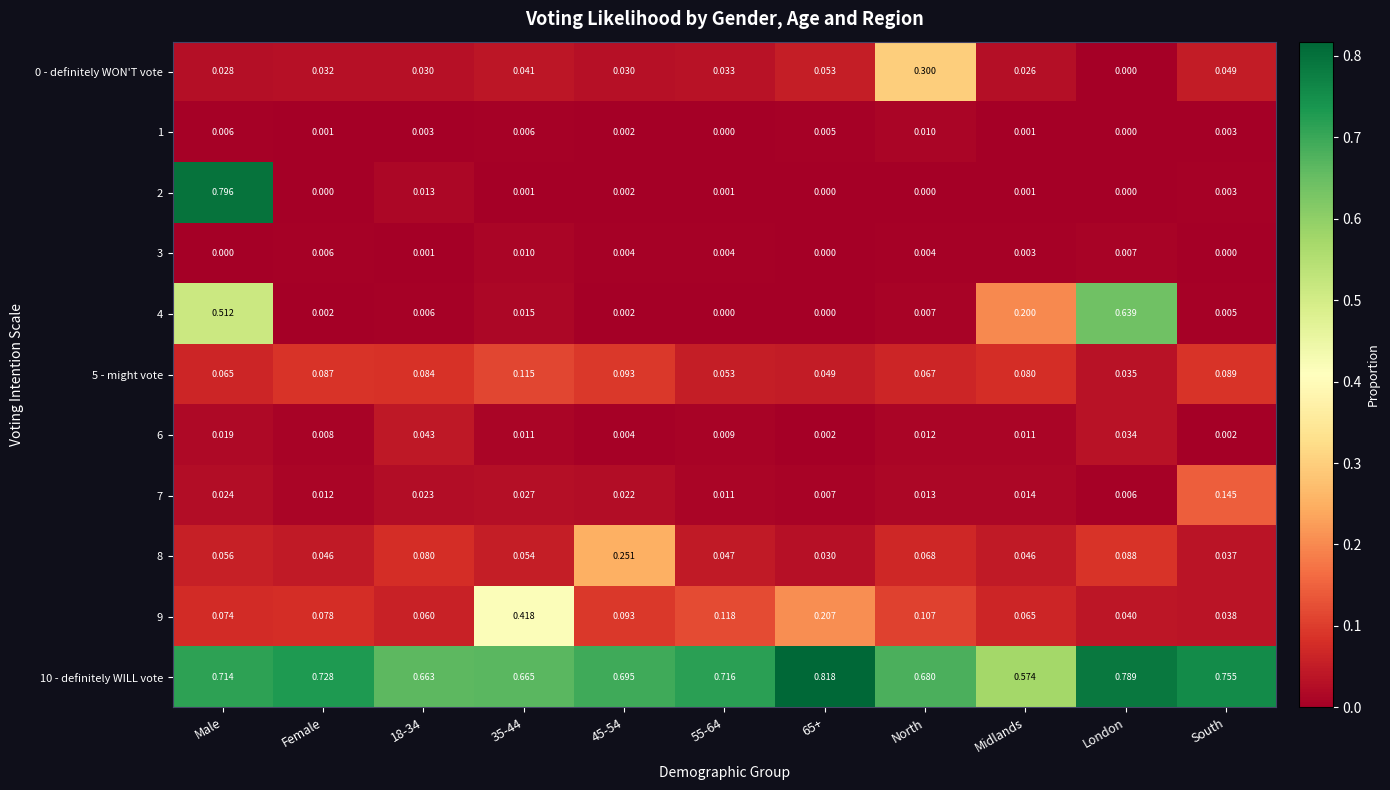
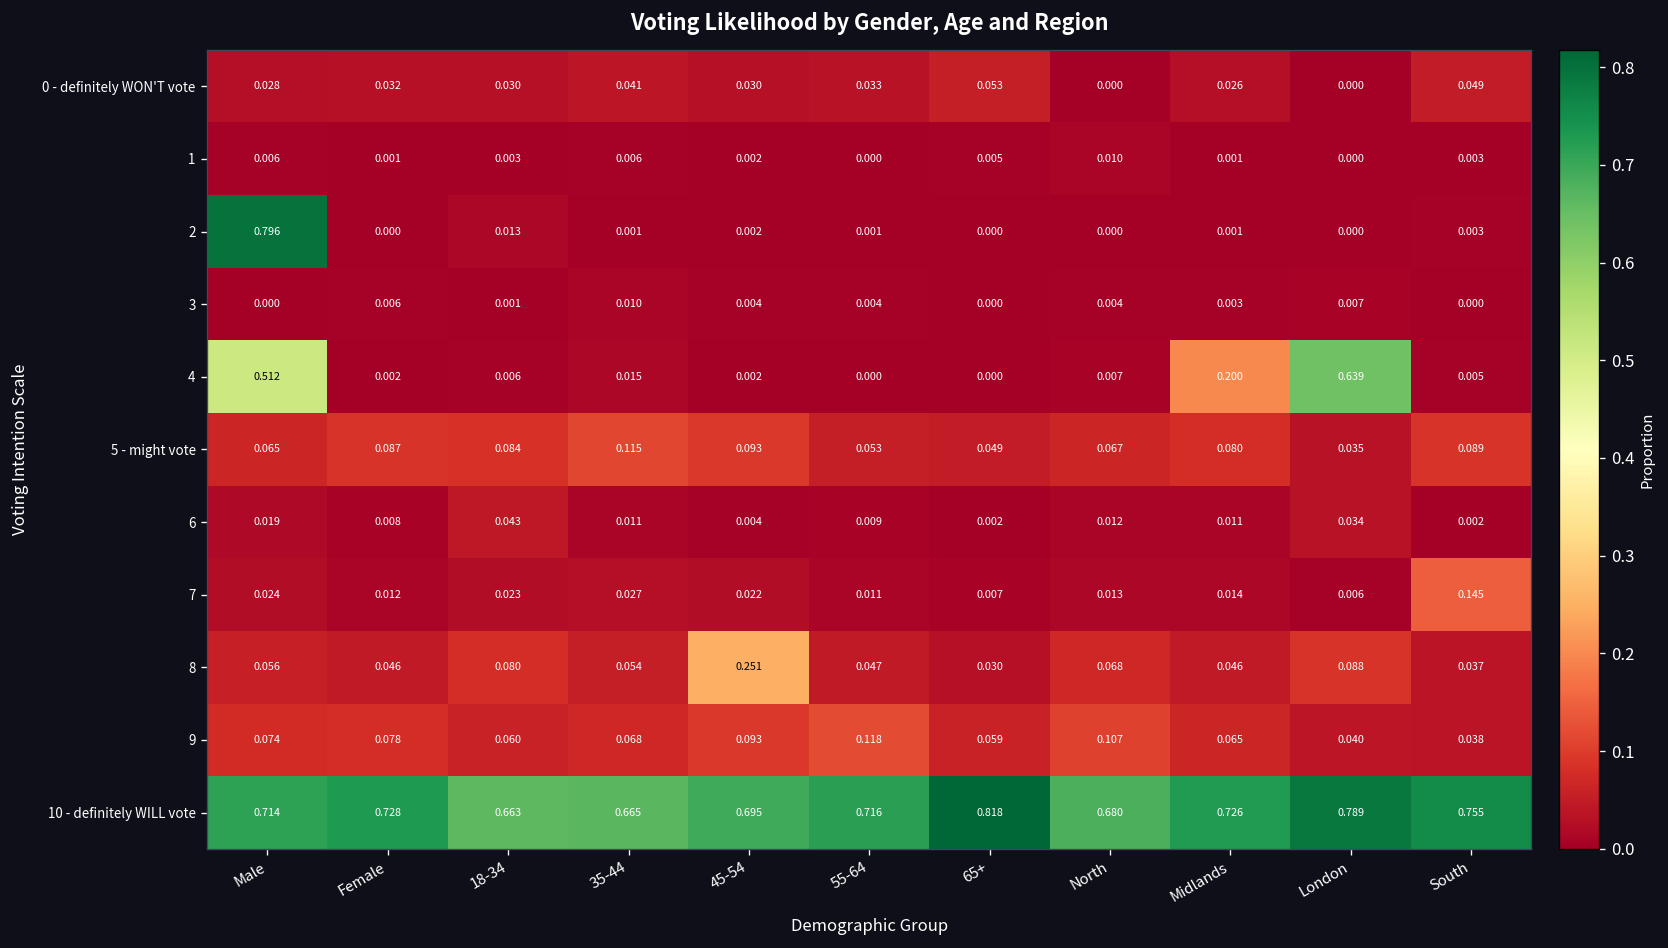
0 - definitely WON'T vote, North: 0.300 -> 0.000
9, 35-44: 0.418 -> 0.068
9, 65+: 0.207 -> 0.059
10 - definitely WILL vote, Midlands: 0.574 -> 0.726
